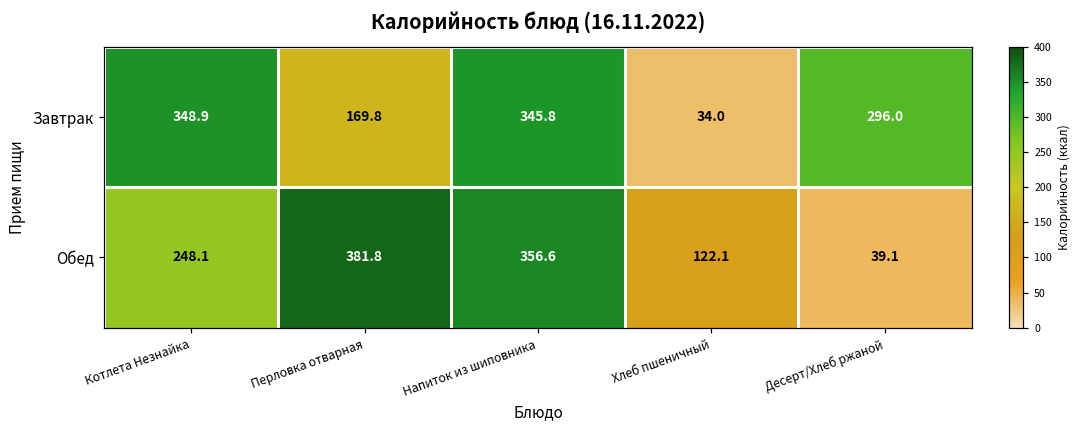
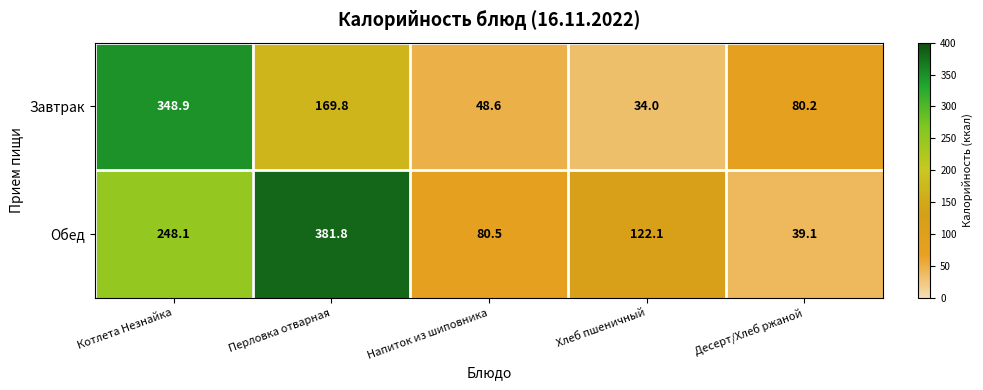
Завтрак, Напиток из шиповника: 345.8 -> 48.6
Завтрак, Десерт/Хлеб ржаной: 296.0 -> 80.2
Обед, Напиток из шиповника: 356.6 -> 80.5
